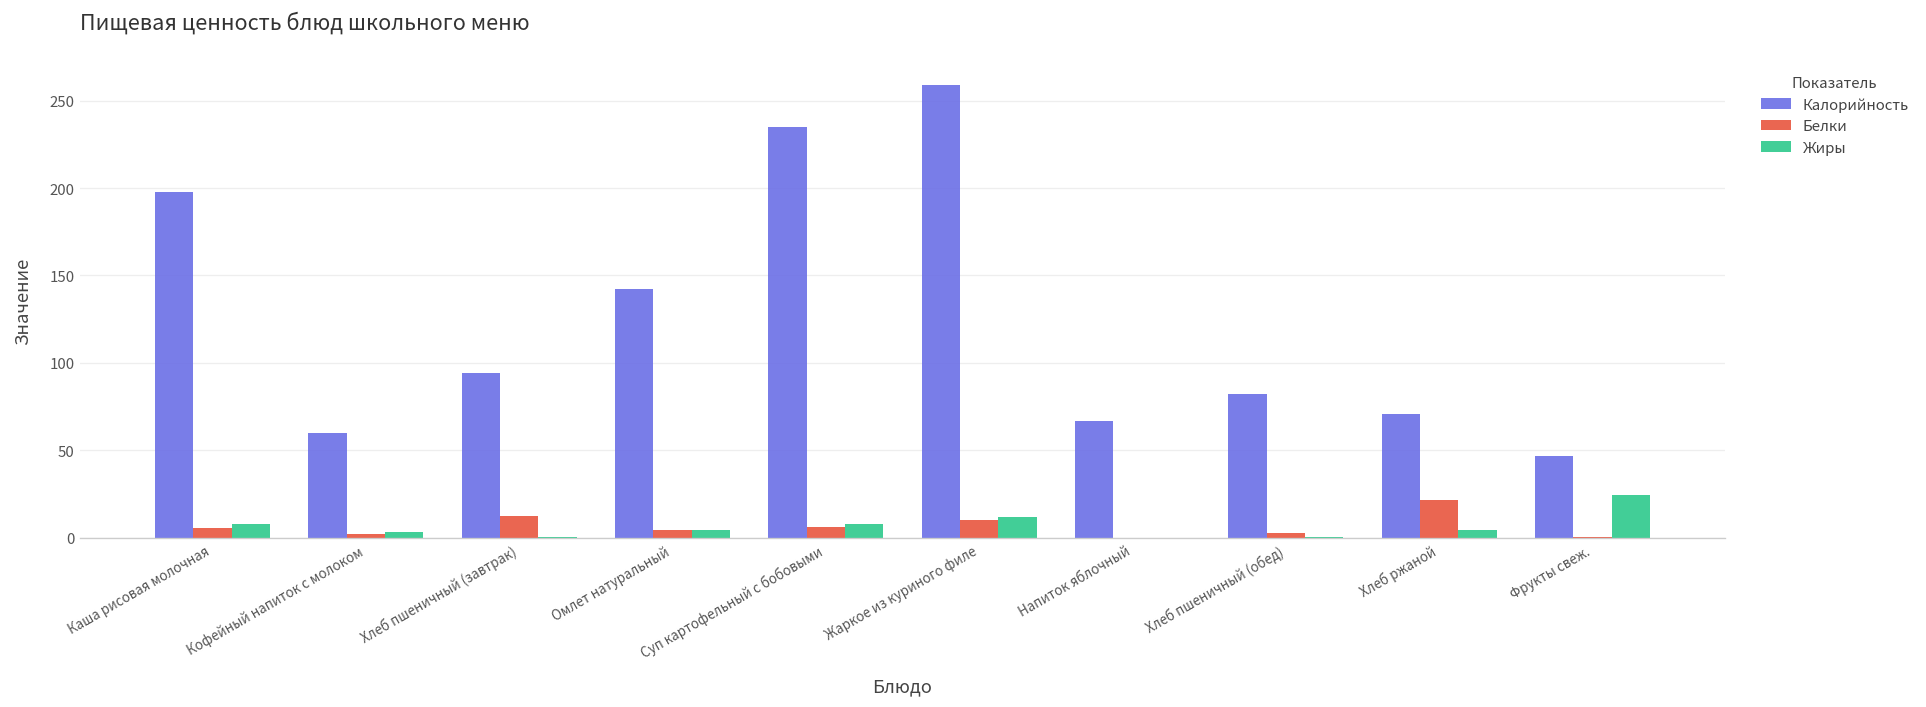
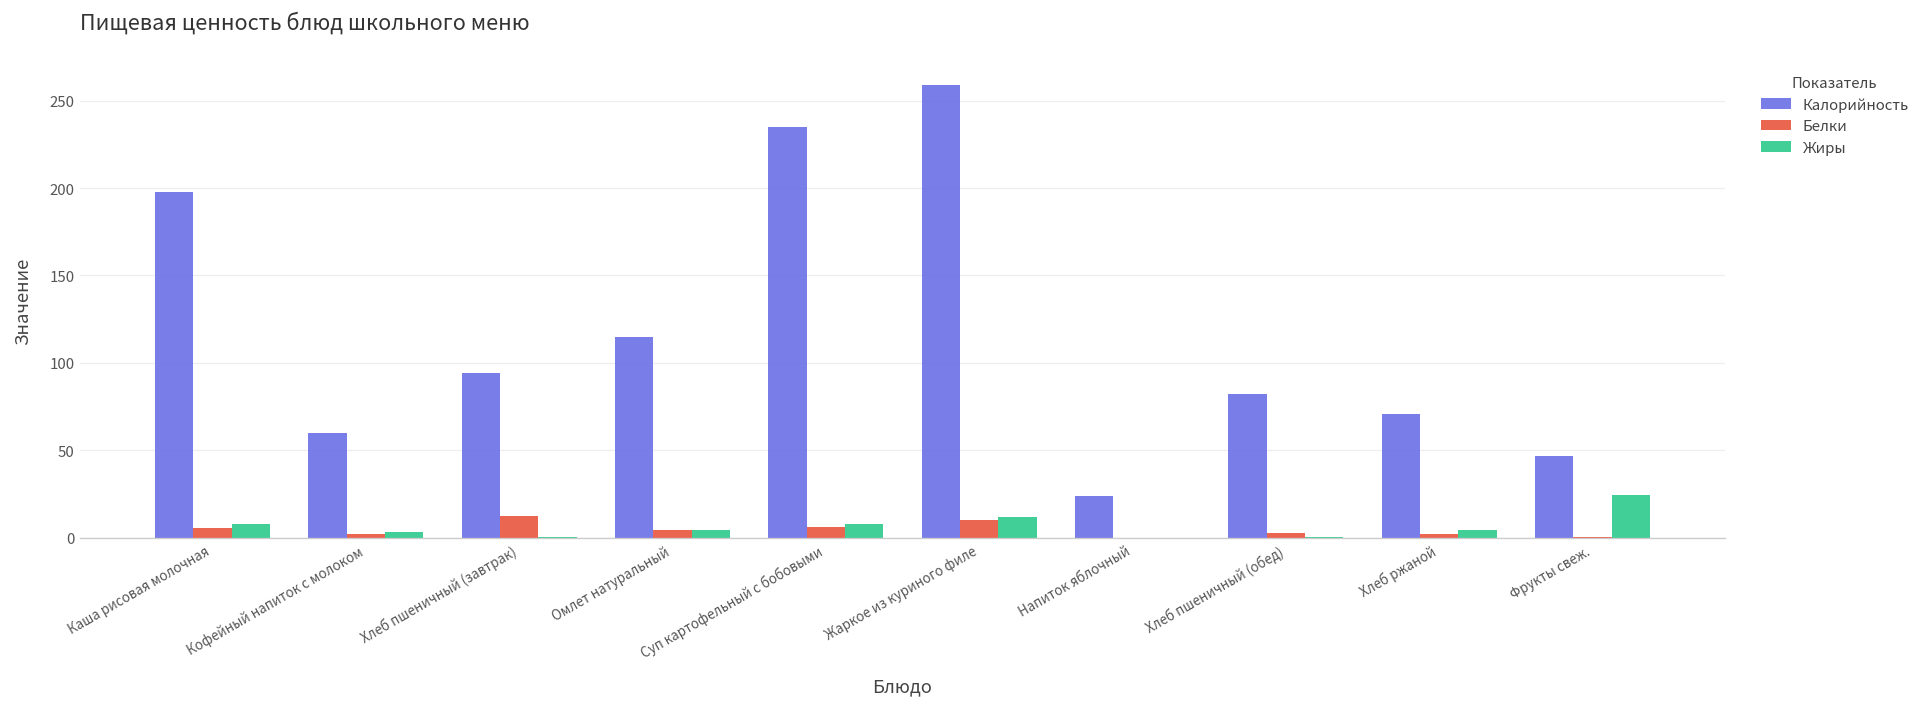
Калорийность, Омлет натуральный: 142 -> 115
Калорийность, Напиток яблочный: 67 -> 24
Белки, Хлеб ржаной: 22 -> 2
